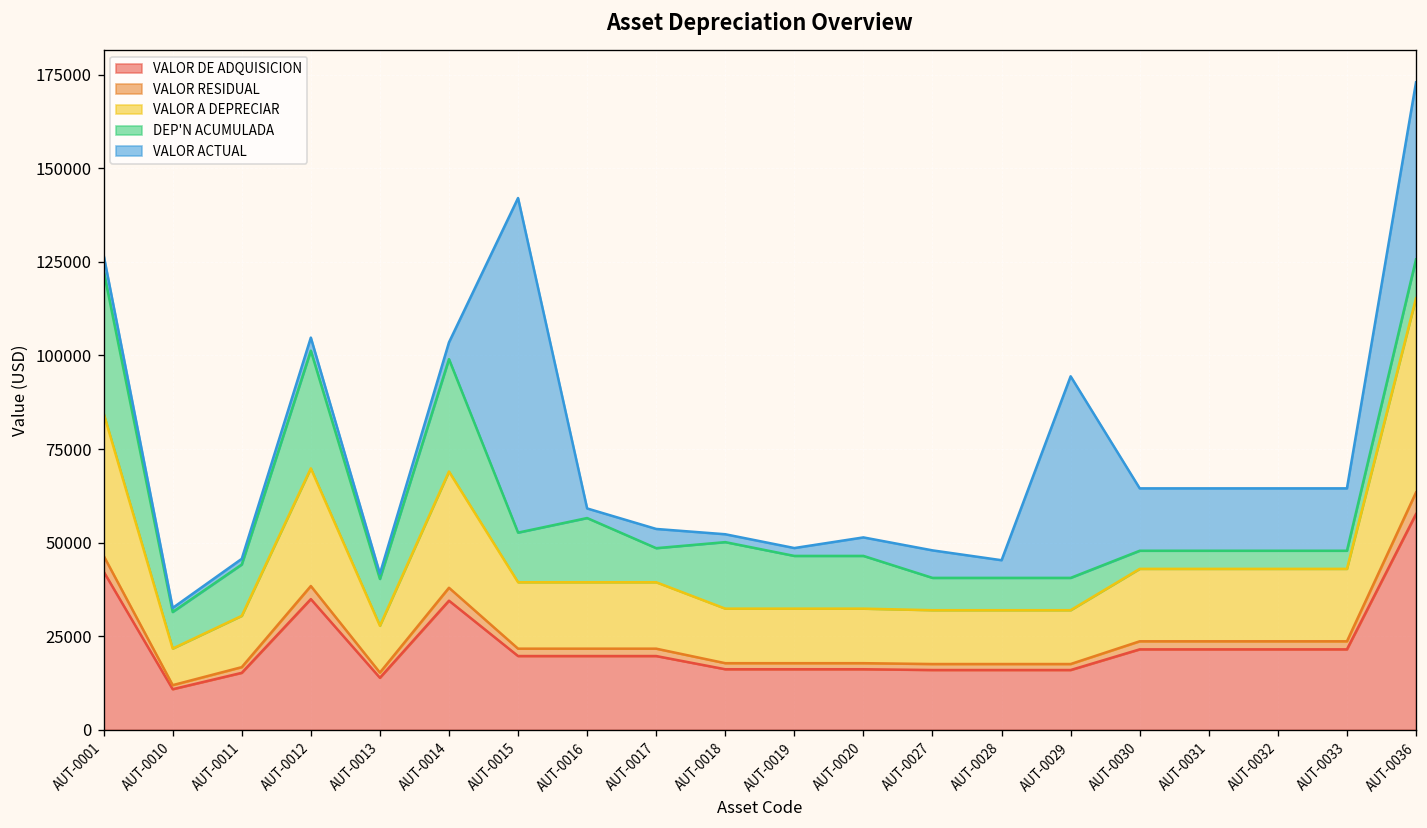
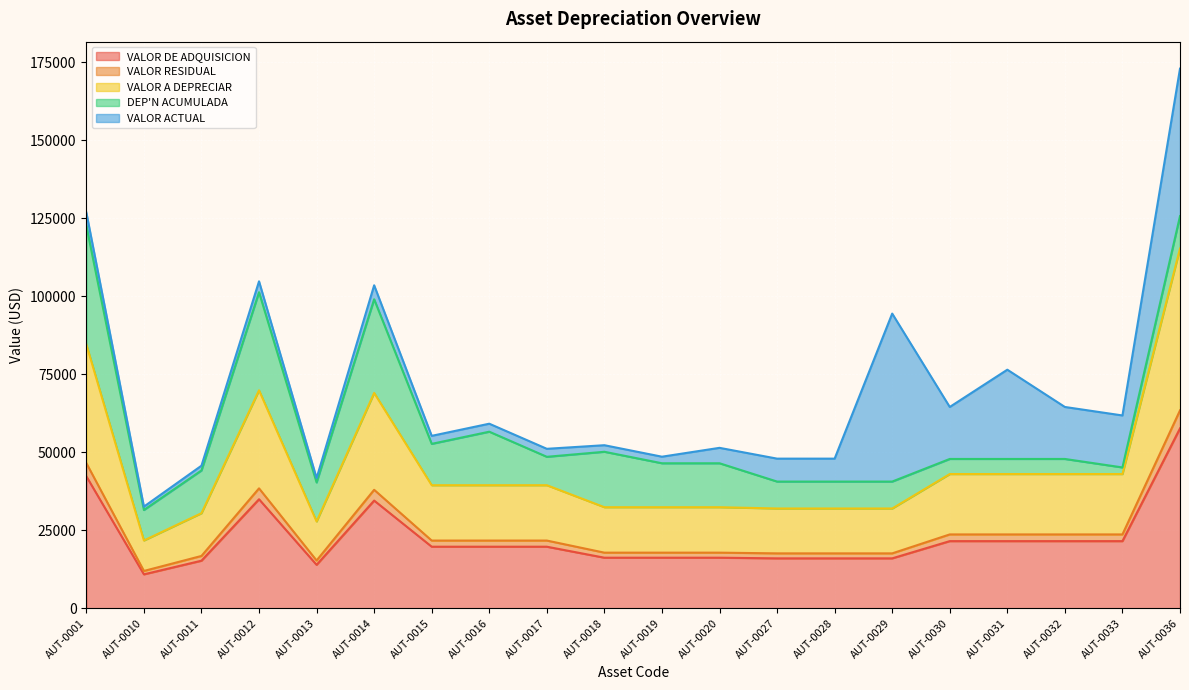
VALOR ACTUAL, AUT-0015: 89000 -> 3000
VALOR ACTUAL, AUT-0017: 5000 -> 3000
VALOR ACTUAL, AUT-0028: 5000 -> 7000
VALOR ACTUAL, AUT-0031: 17000 -> 29000
DEP'N ACUMULADA, AUT-0033: 5000 -> 2000
